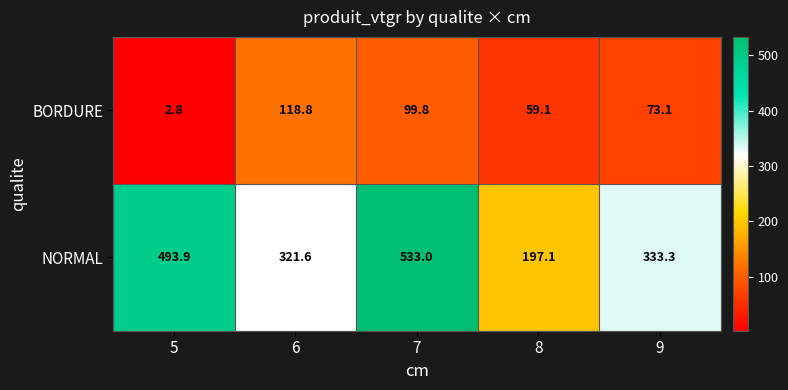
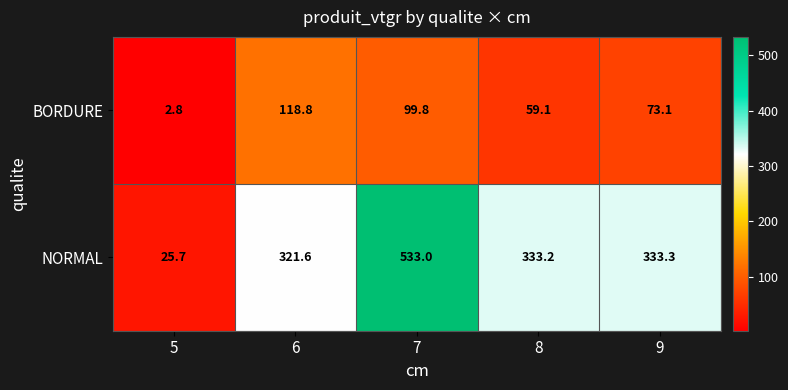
NORMAL, 5: 493.9 -> 25.7
NORMAL, 8: 197.1 -> 333.2
